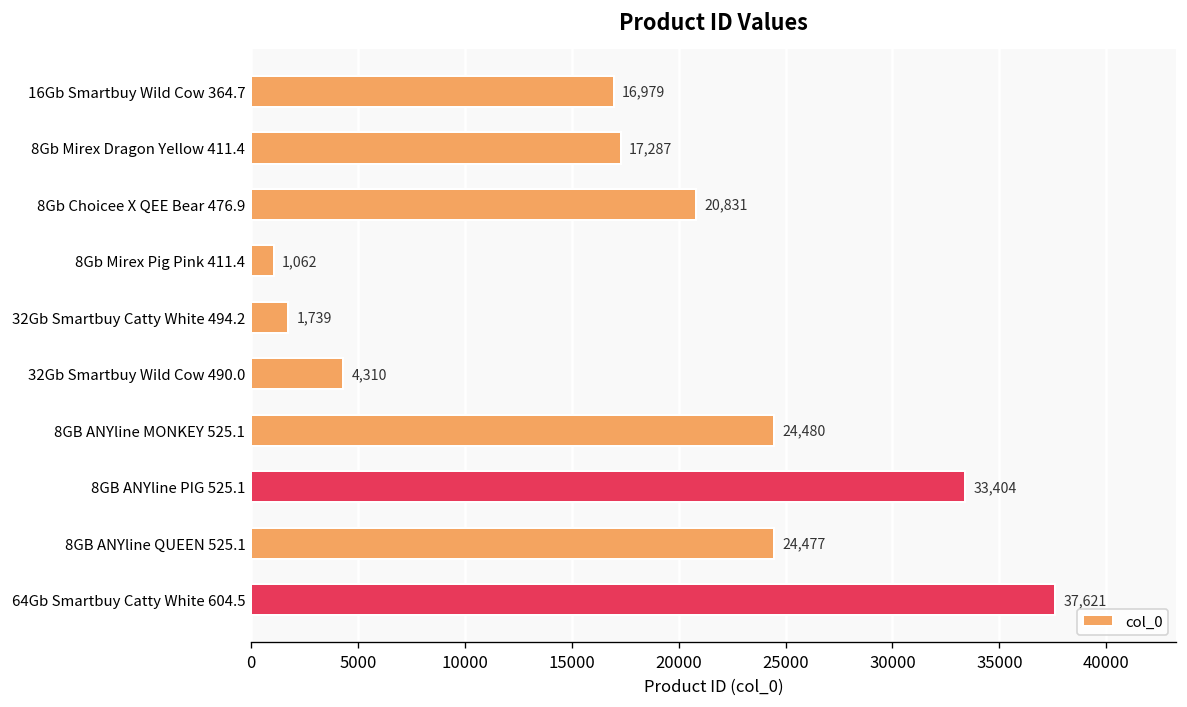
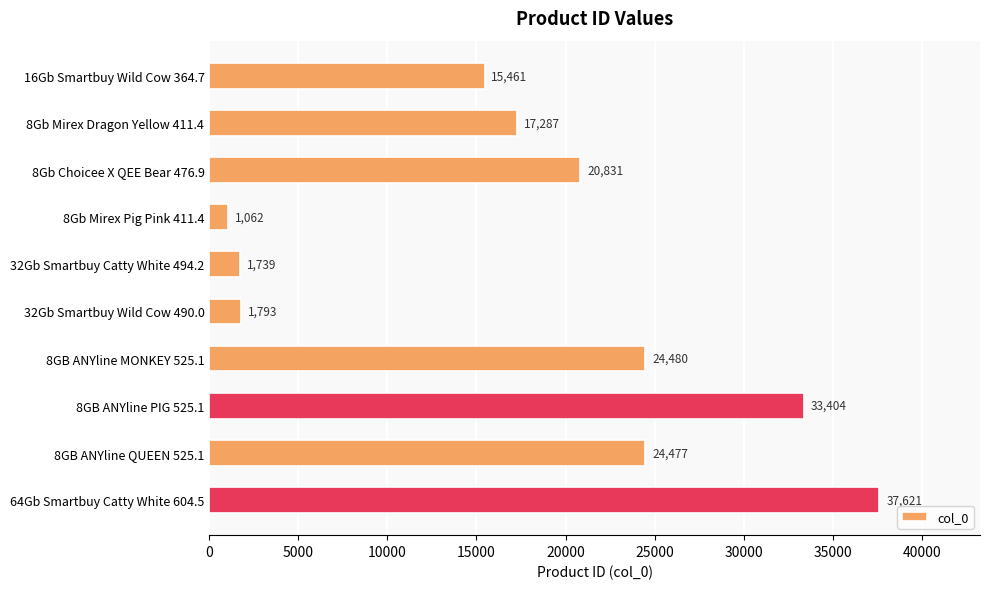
16Gb Smartbuy Wild Cow 364.7: 16,979 -> 15,461
32Gb Smartbuy Wild Cow 490.0: 4,310 -> 1,793
